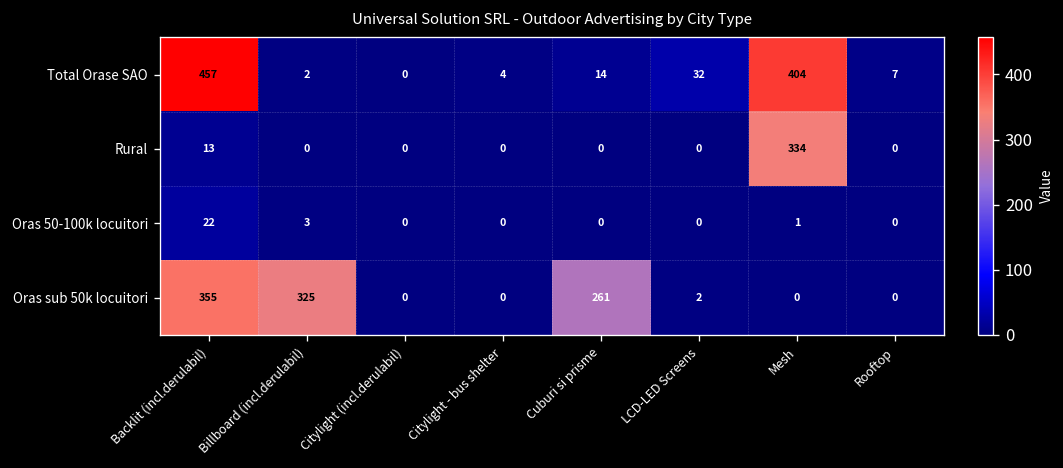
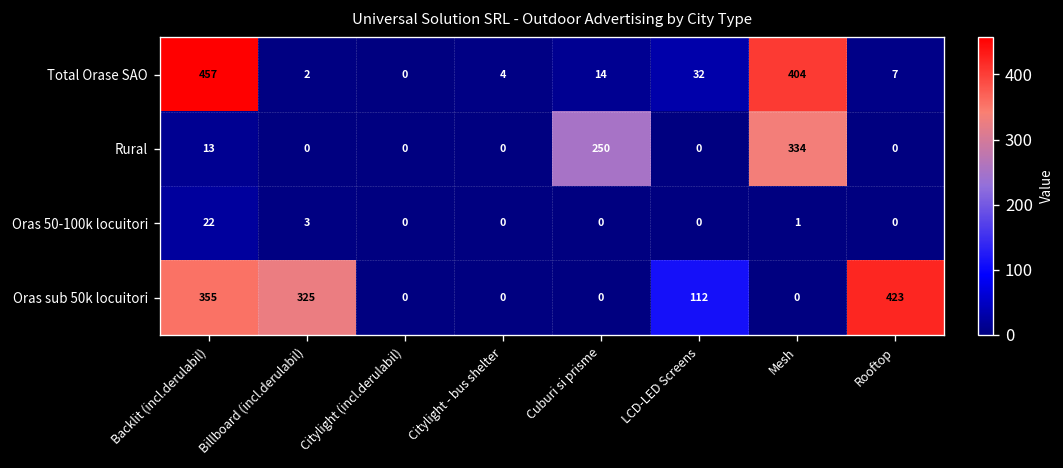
Rural, Cuburi si prisme: 0 -> 250
Oras sub 50k locuitori, Cuburi si prisme: 261 -> 0
Oras sub 50k locuitori, LCD-LED Screens: 2 -> 112
Oras sub 50k locuitori, Rooftop: 0 -> 423
